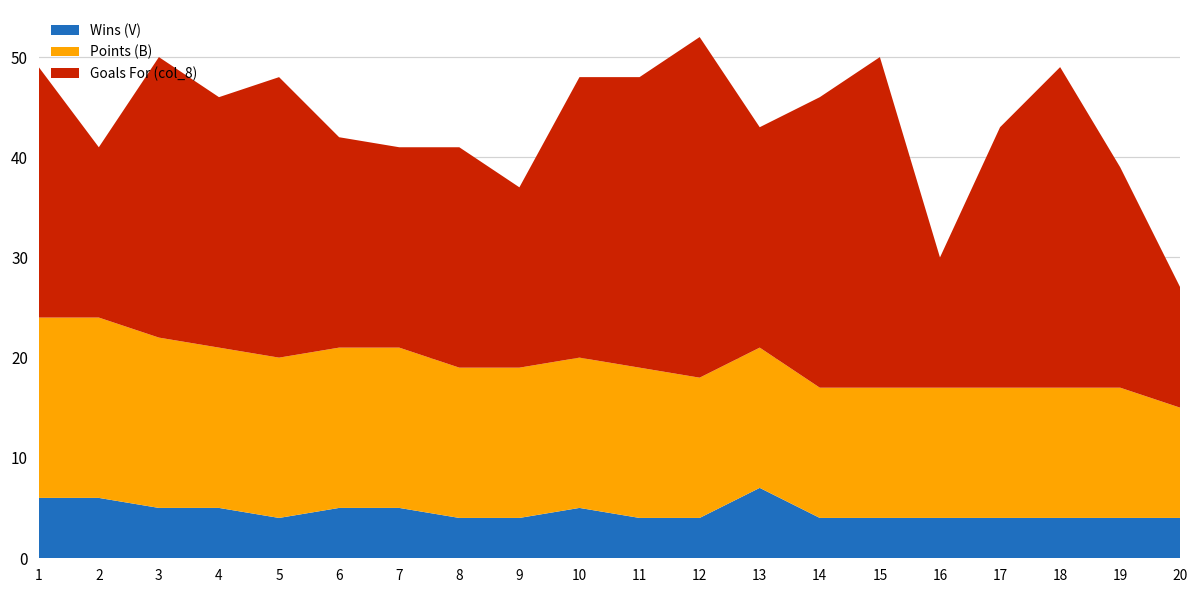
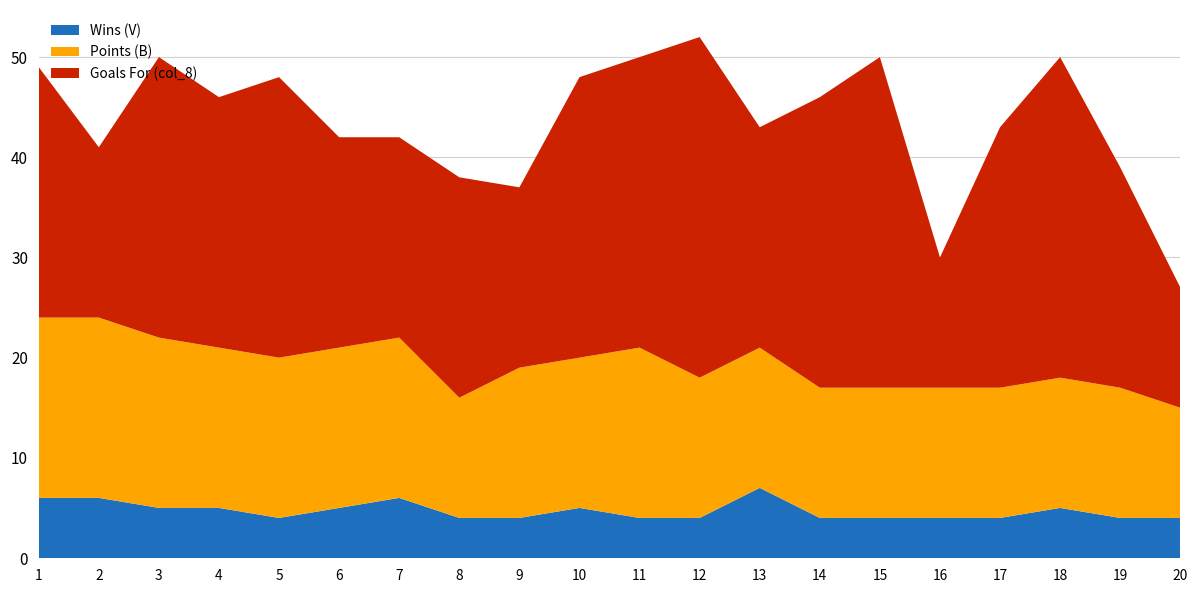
Wins (V), 7: 5 -> 6
Points (B), 8: 15 -> 12
Points (B), 11: 15 -> 17
Wins (V), 18: 4 -> 5
